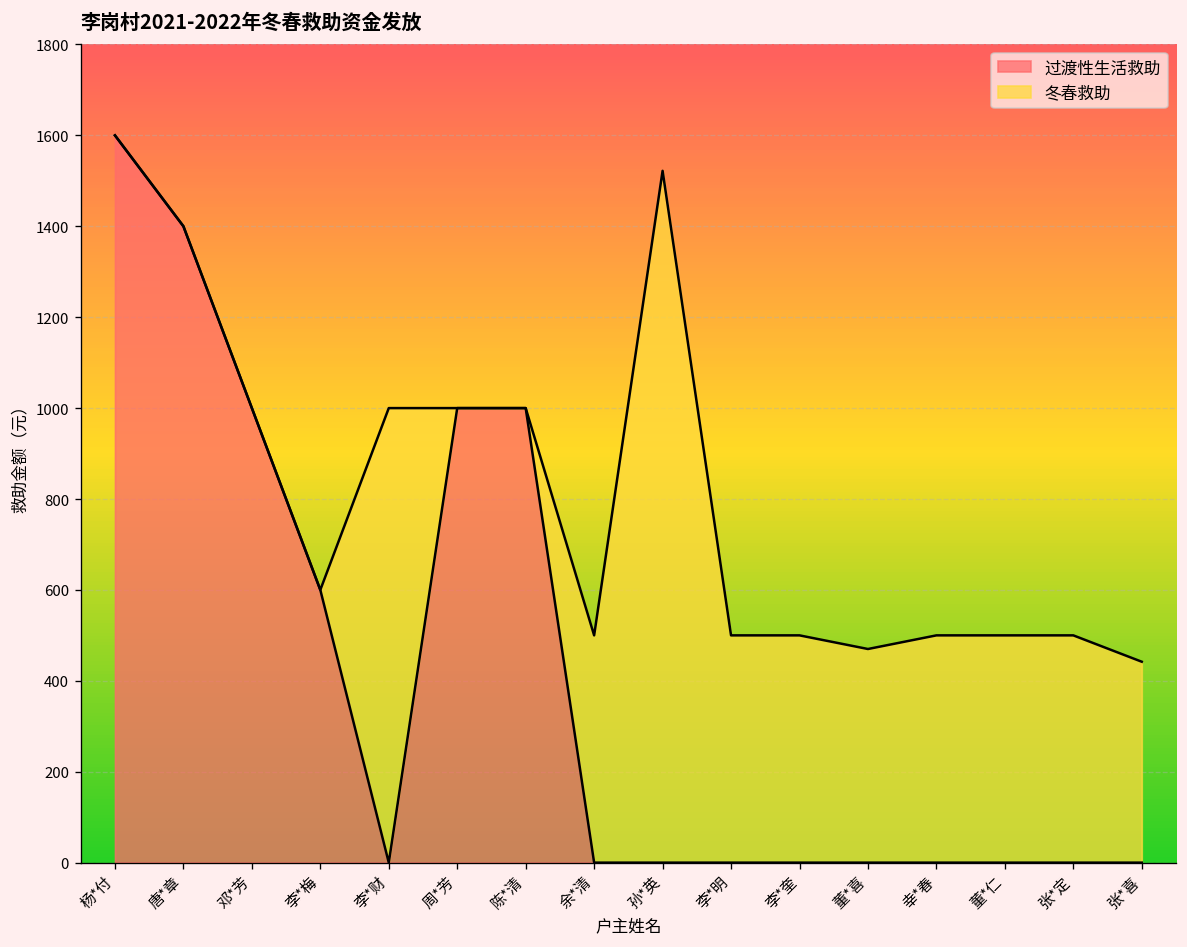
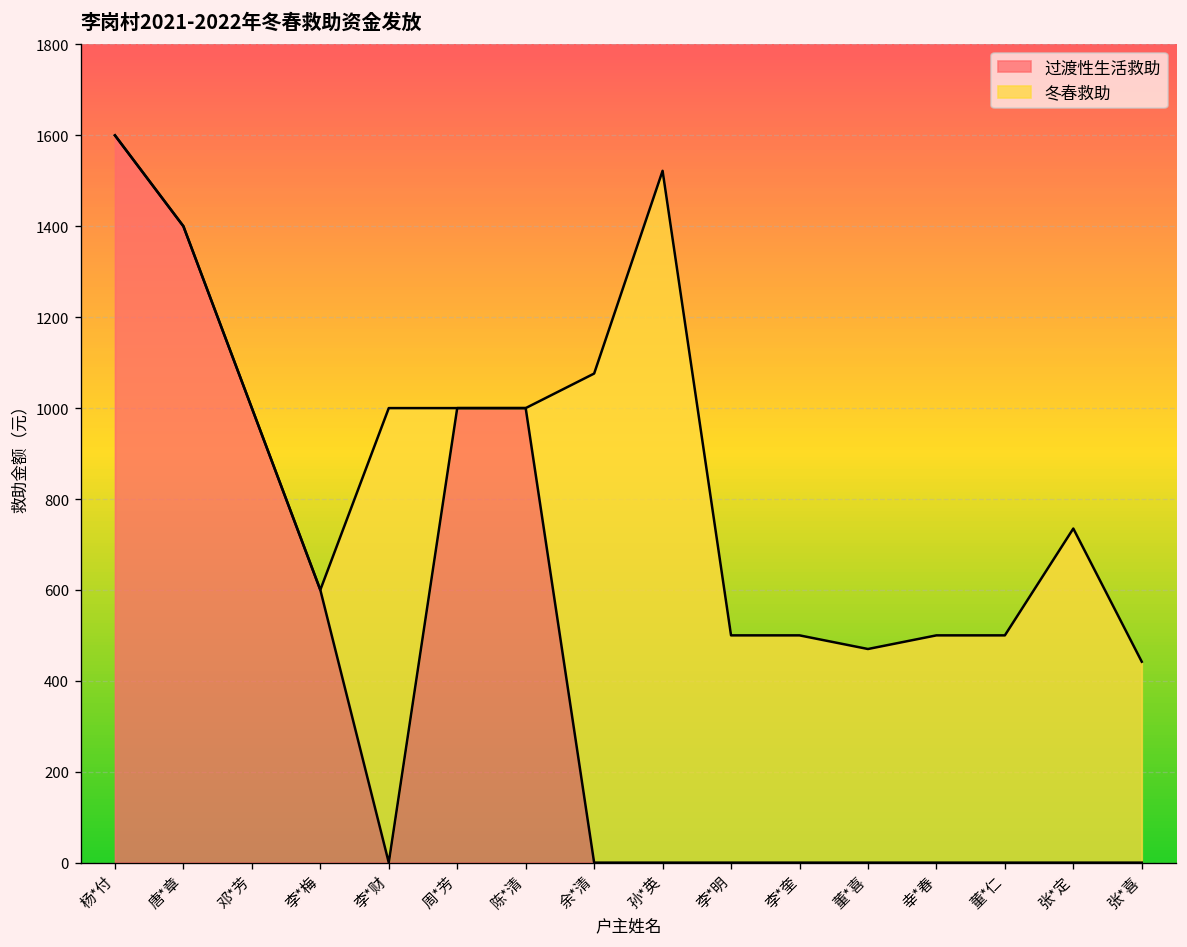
冬春救助, 余*清: 500 -> 1080
冬春救助, 张*定: 500 -> 740
